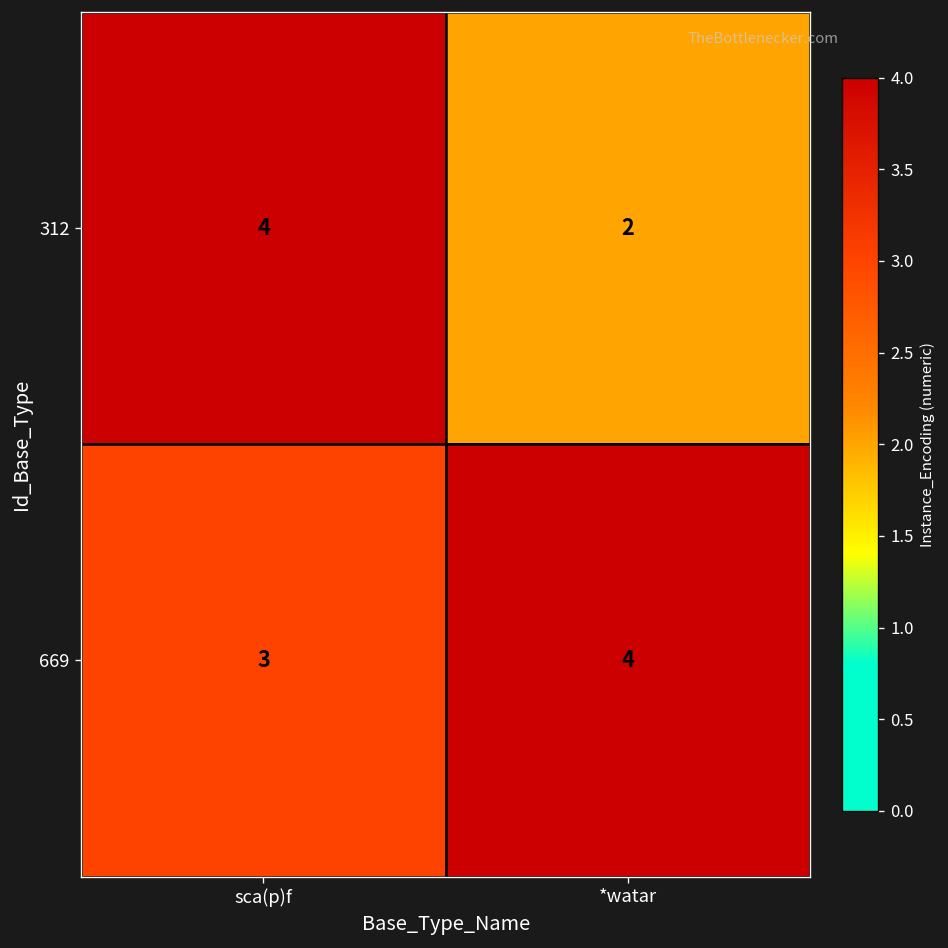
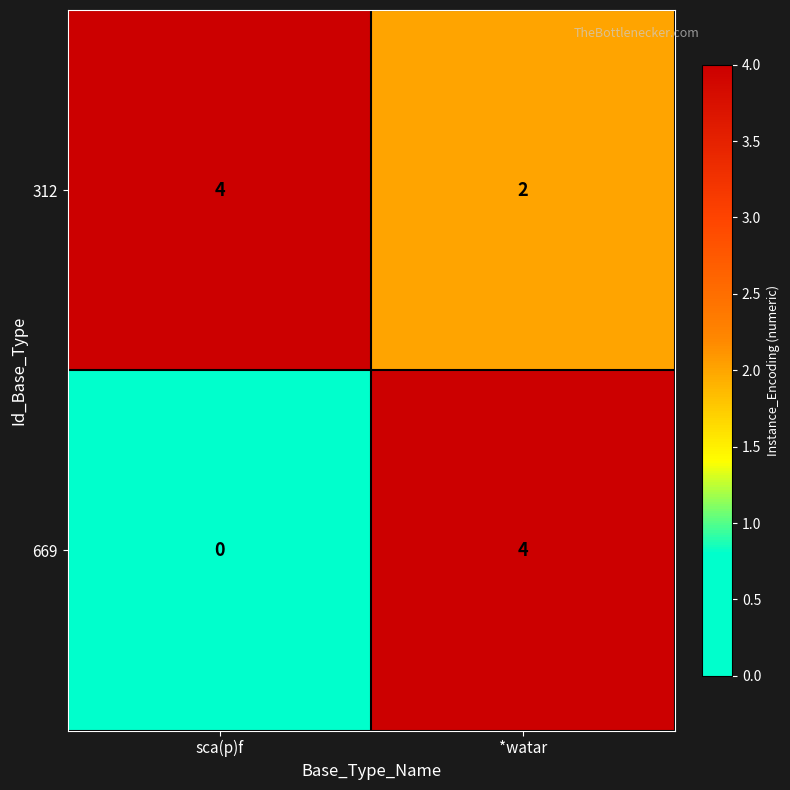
669, sca(p)f: 3 -> 0
